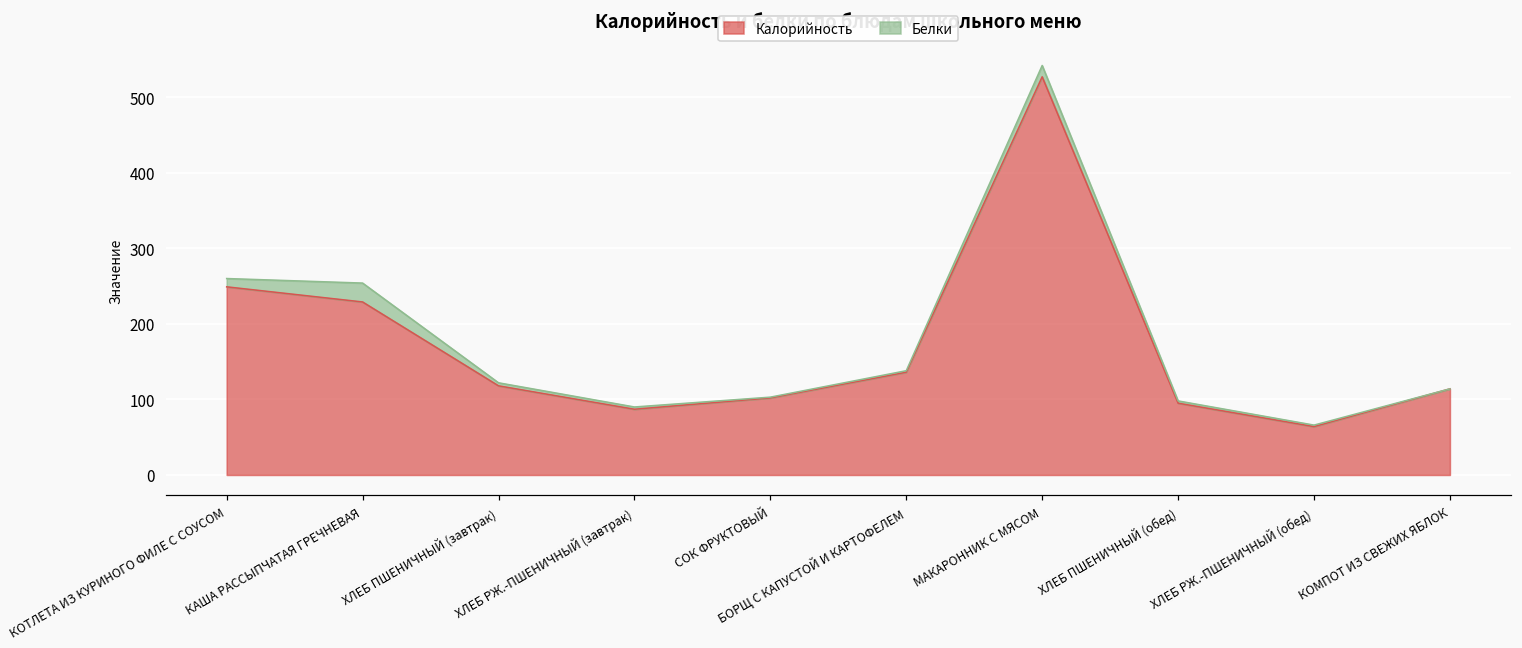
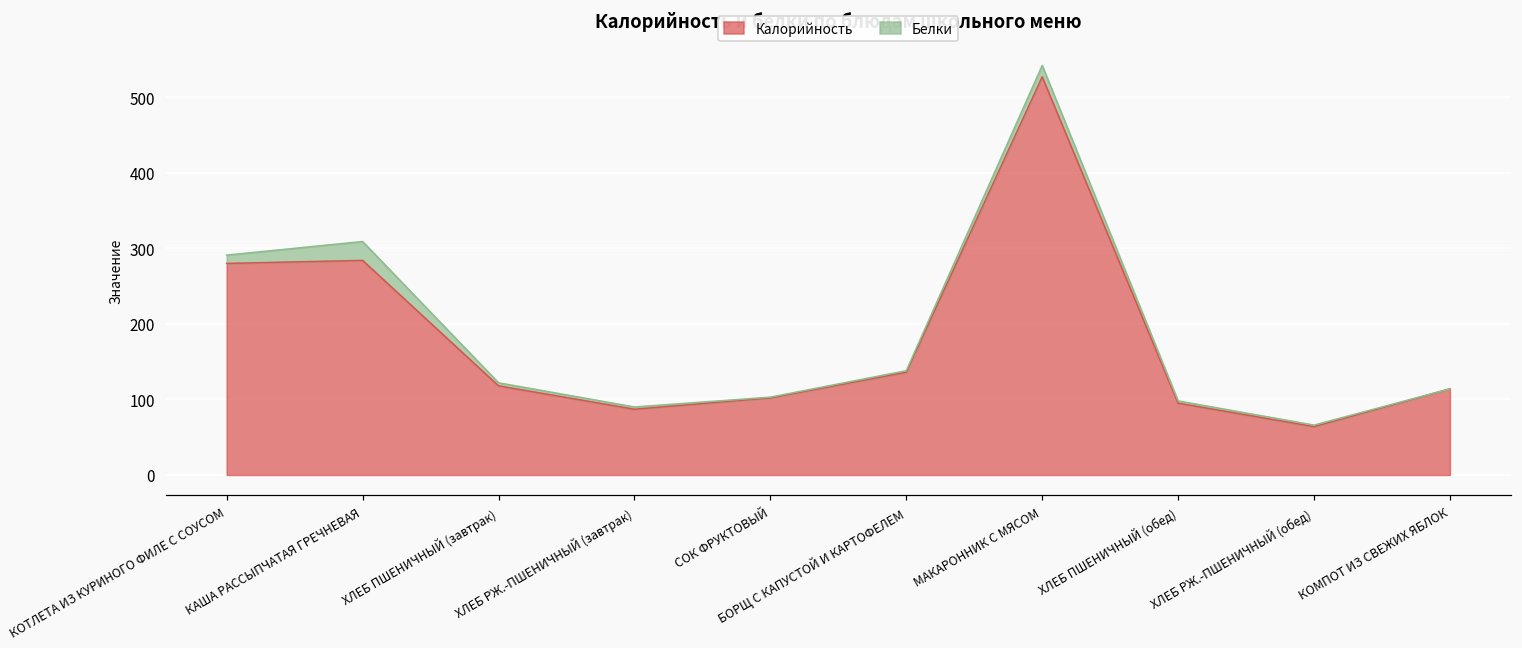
Калорийность, КОТЛЕТА ИЗ КУРИНОГО ФИЛЕ С СОУСОМ: 250 -> 280
Калорийность, КАША РАССЫПЧАТАЯ ГРЕЧНЕВАЯ: 230 -> 280
